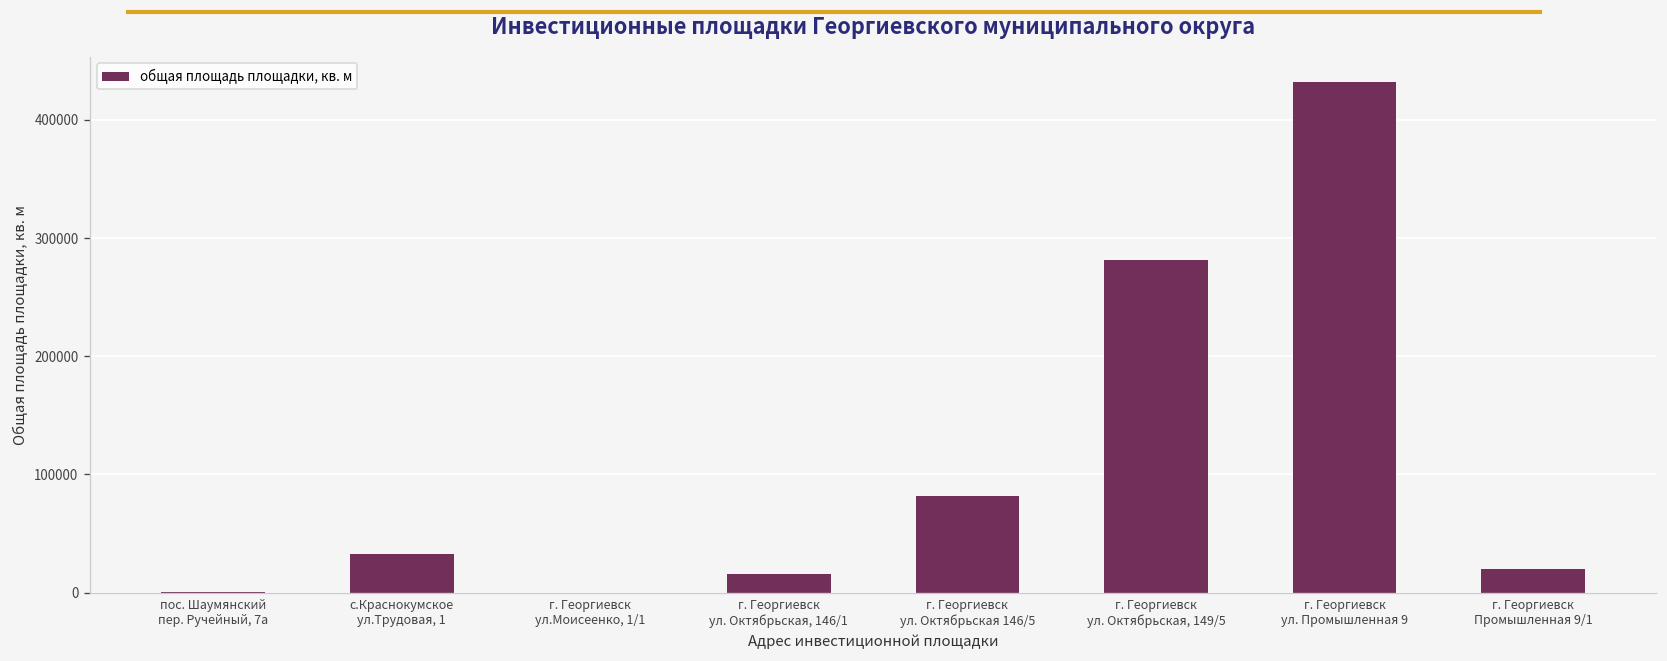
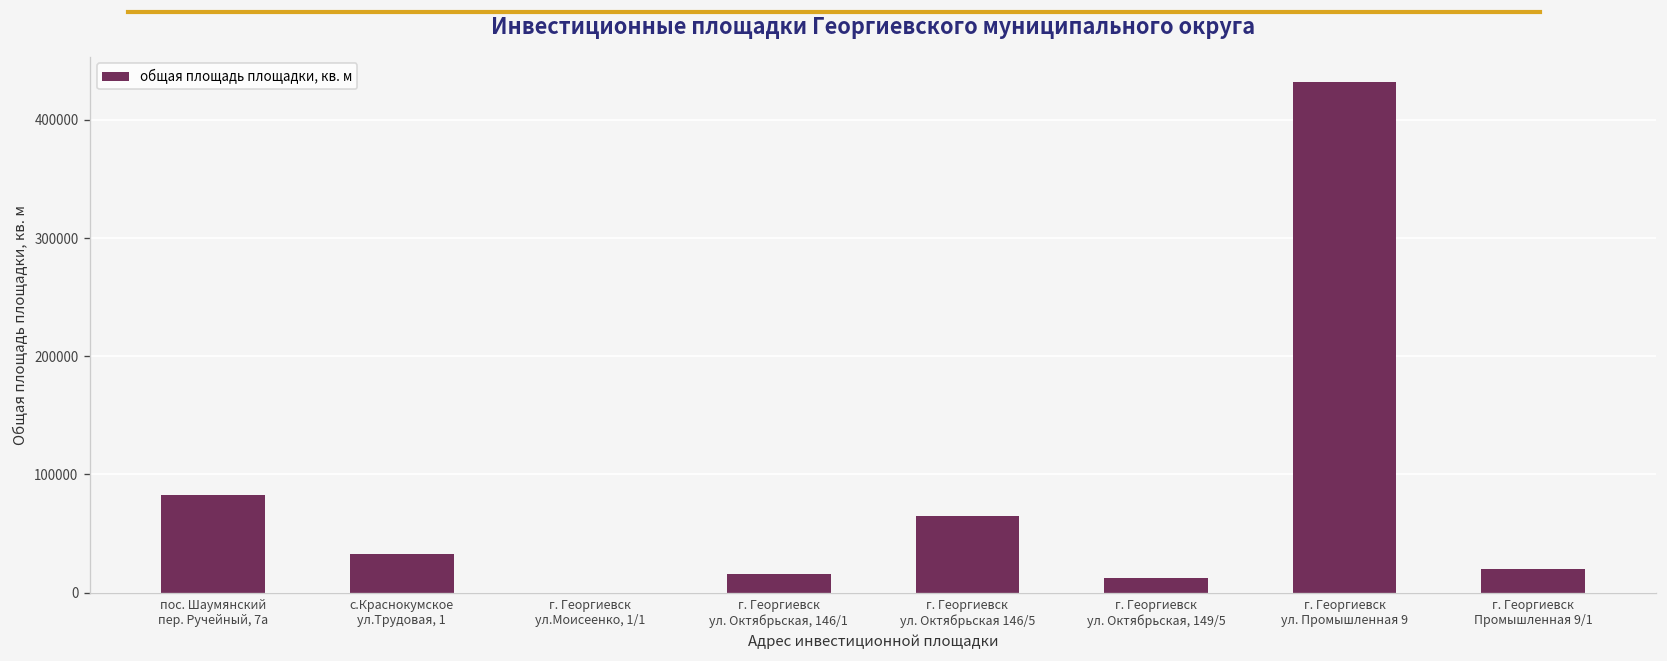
пос. Шаумянский пер. Ручейный, 7а: 0 -> 80000
г. Георгиевск ул. Октябрьская 146/5: 80000 -> 60000
г. Георгиевск ул. Октябрьская, 149/5: 280000 -> 10000
